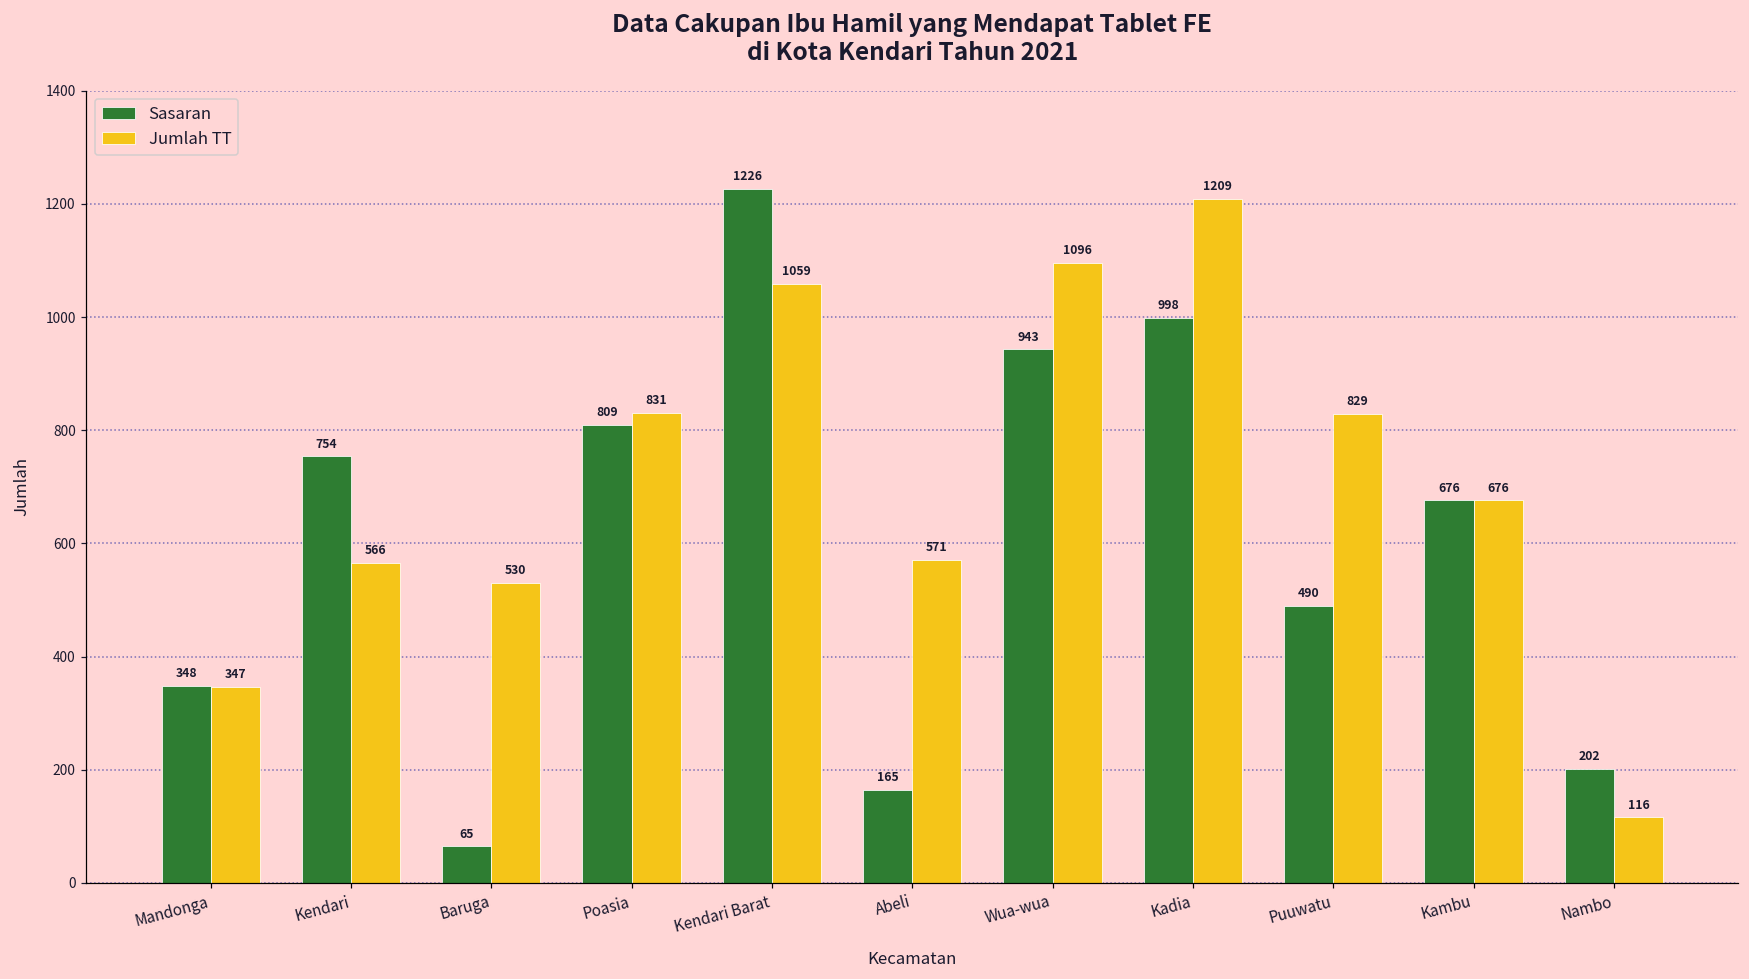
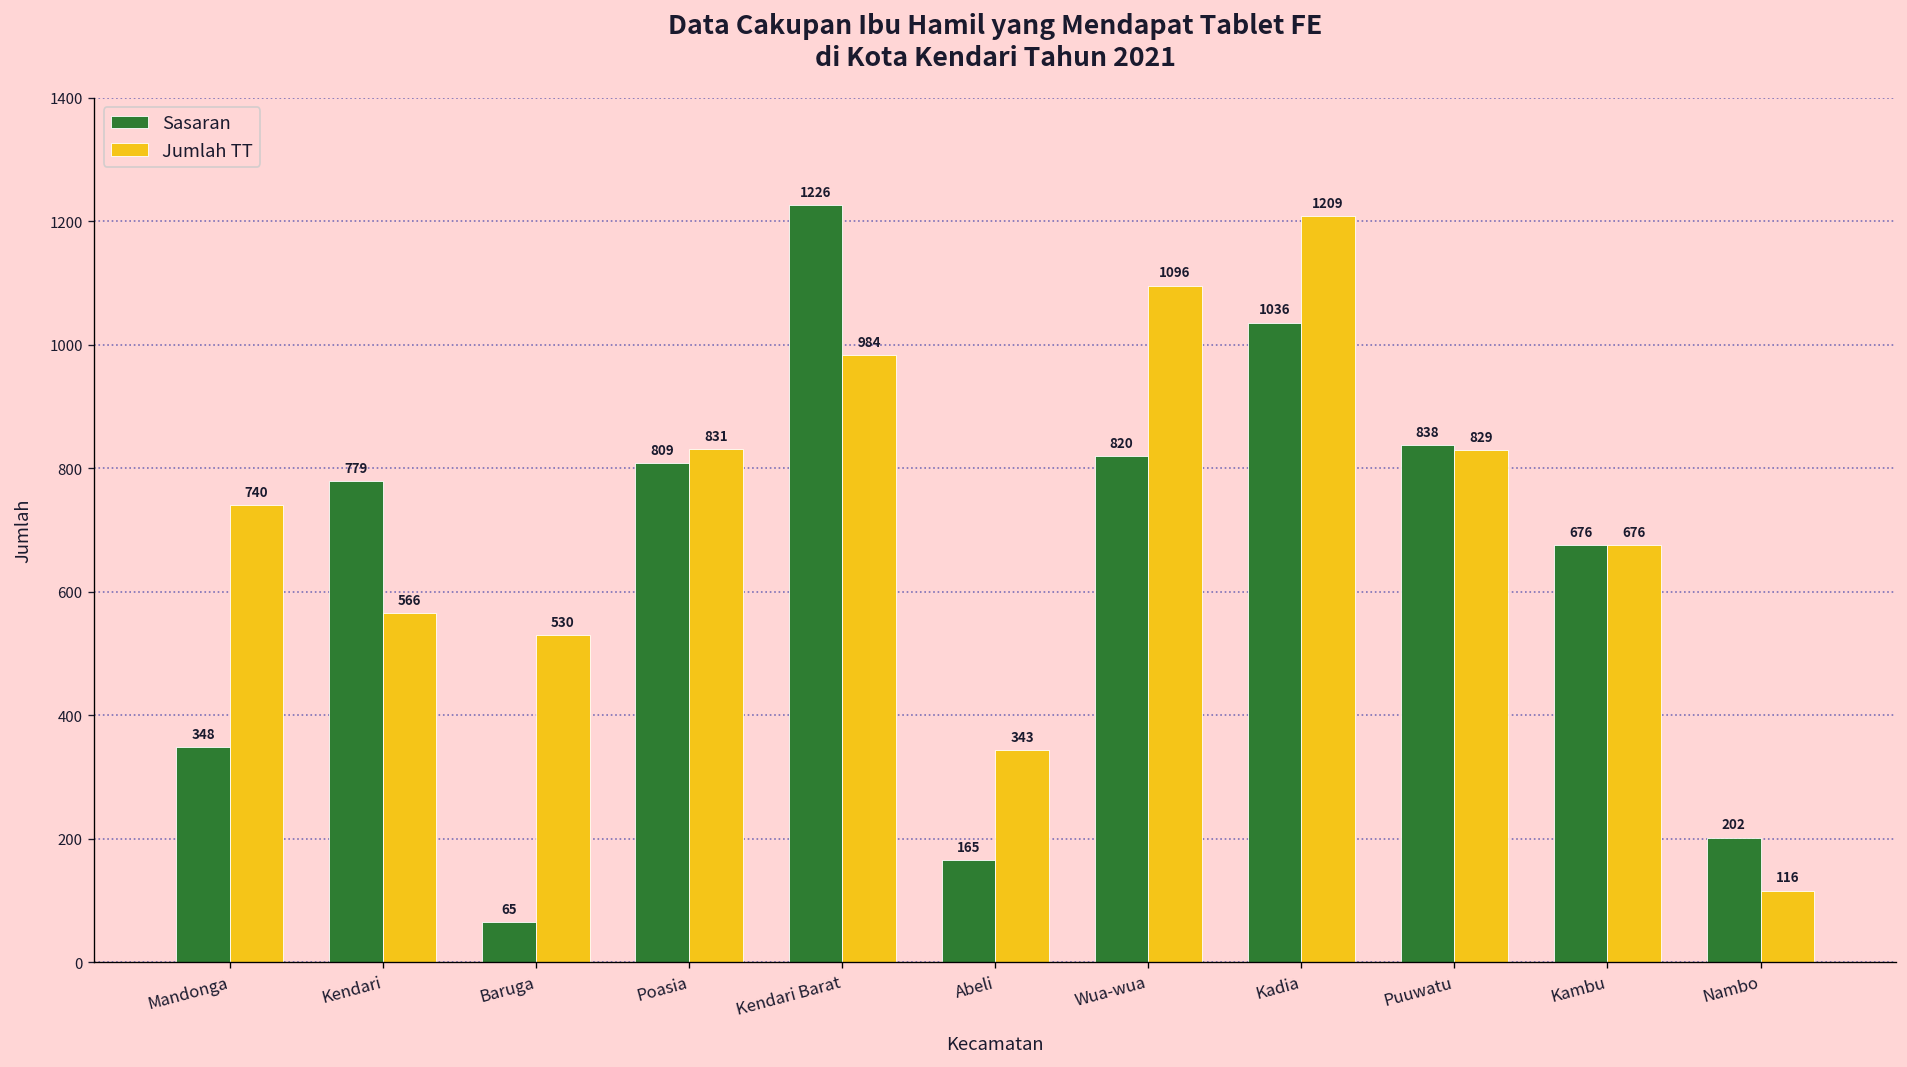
Jumlah TT, Mandonga: 347 -> 740
Sasaran, Kendari: 754 -> 779
Jumlah TT, Kendari Barat: 1059 -> 984
Jumlah TT, Abeli: 571 -> 343
Sasaran, Wua-wua: 943 -> 820
Sasaran, Kadia: 998 -> 1036
Sasaran, Puuwatu: 490 -> 838
